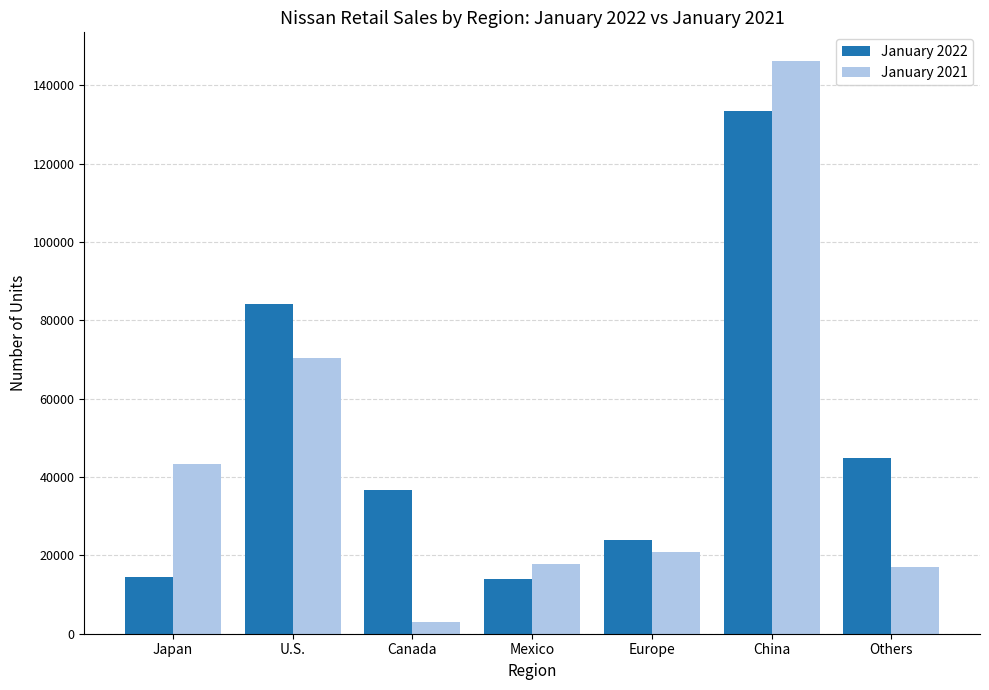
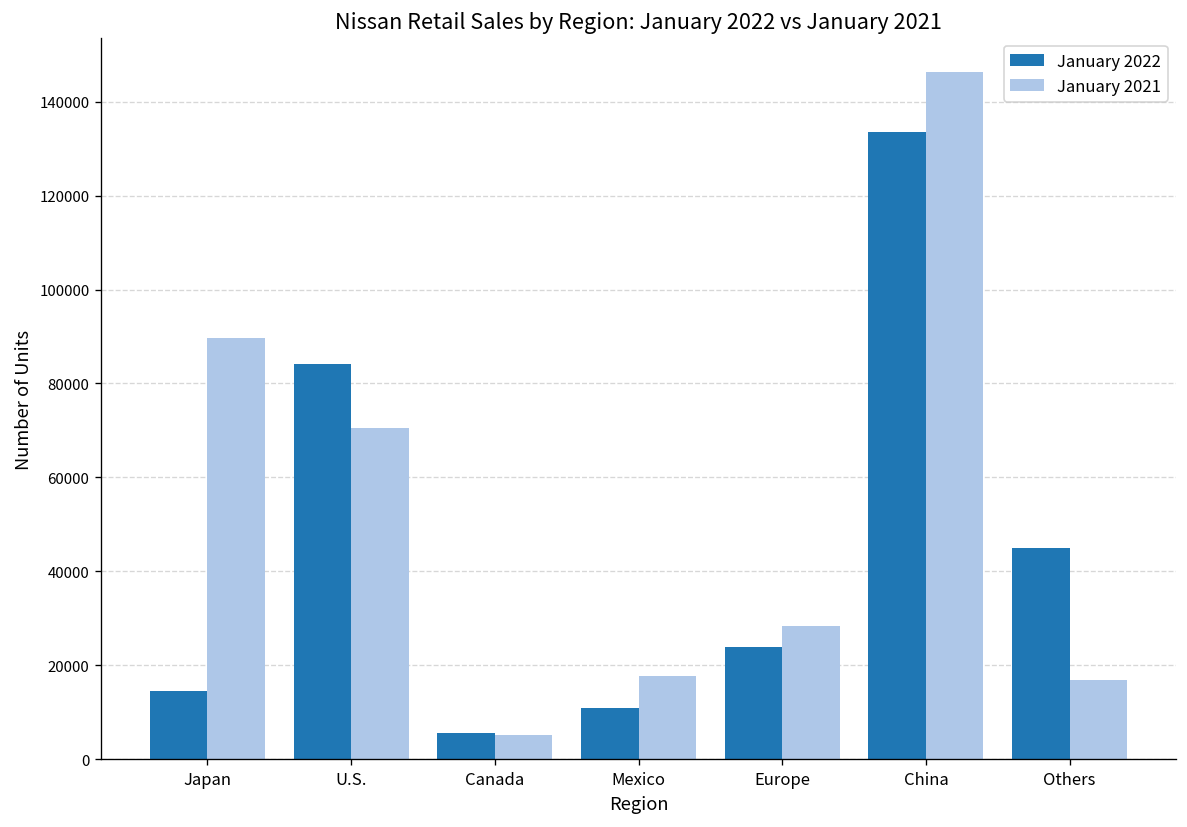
January 2021, Japan: 43000 -> 90000
January 2022, Canada: 37000 -> 6000
January 2021, Canada: 3000 -> 5000
January 2022, Mexico: 14000 -> 11000
January 2021, Europe: 21000 -> 28000
